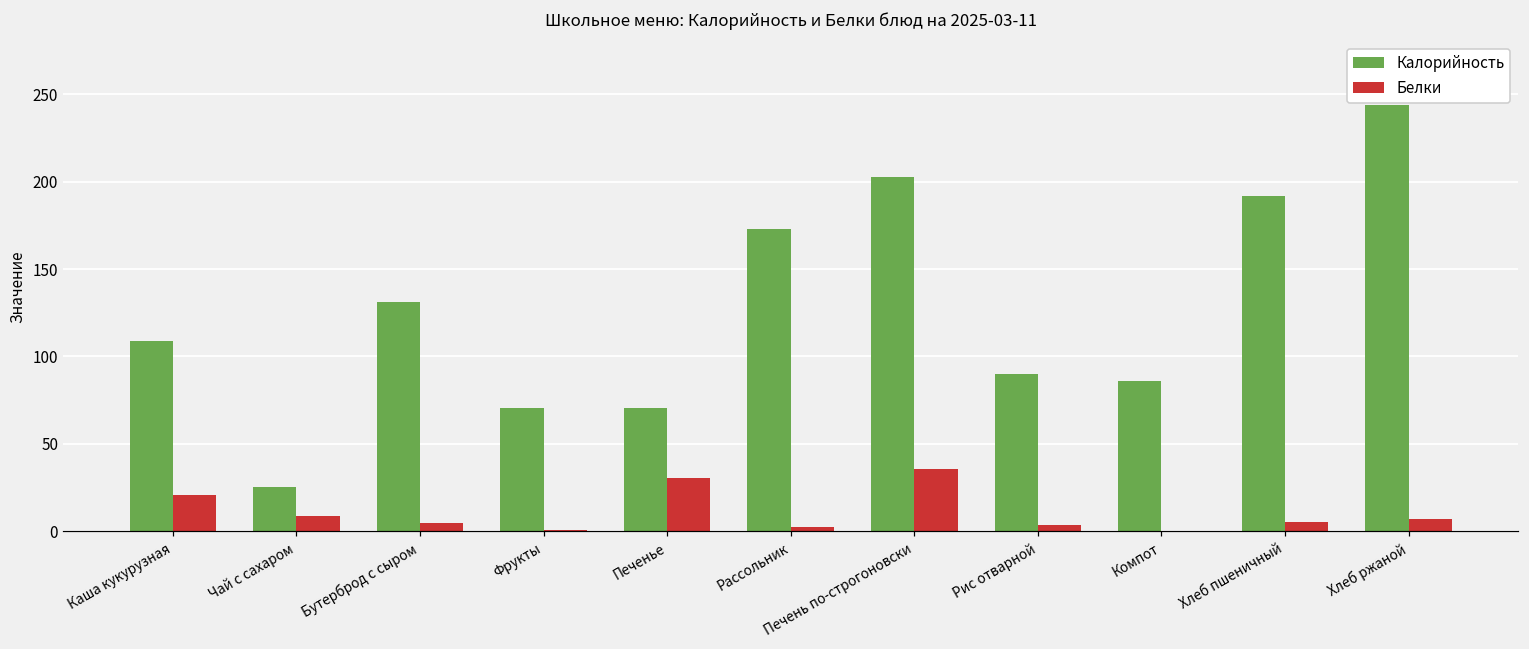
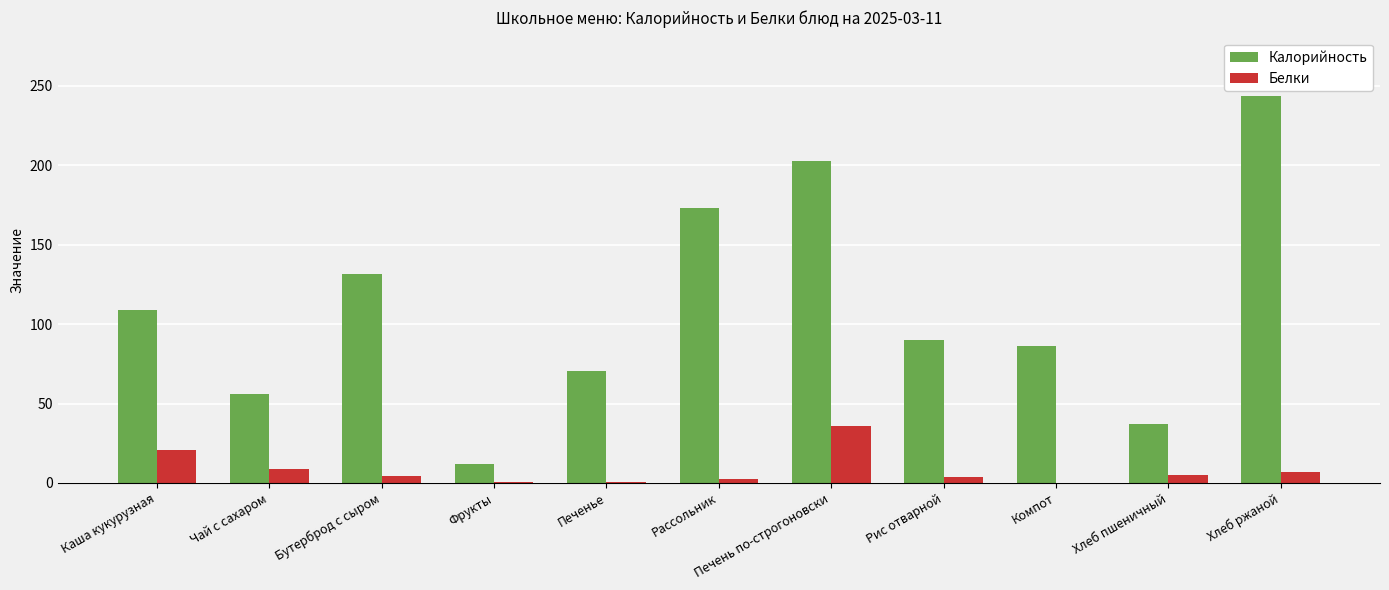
Калорийность, Чай с сахаром: 26 -> 56
Калорийность, Фрукты: 70 -> 12
Белки, Печенье: 31 -> 1
Калорийность, Хлеб пшеничный: 192 -> 37
